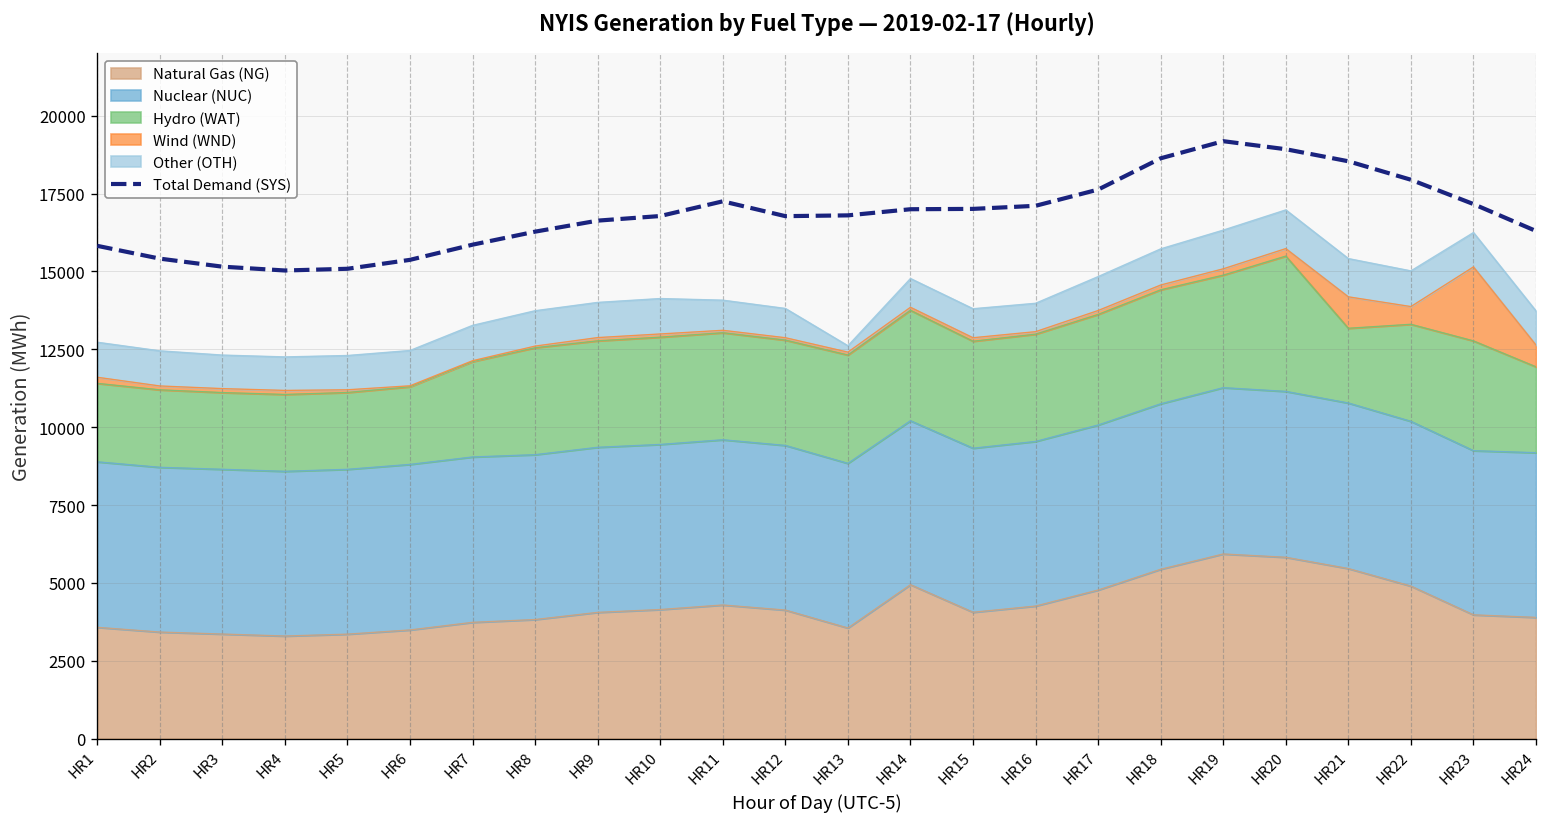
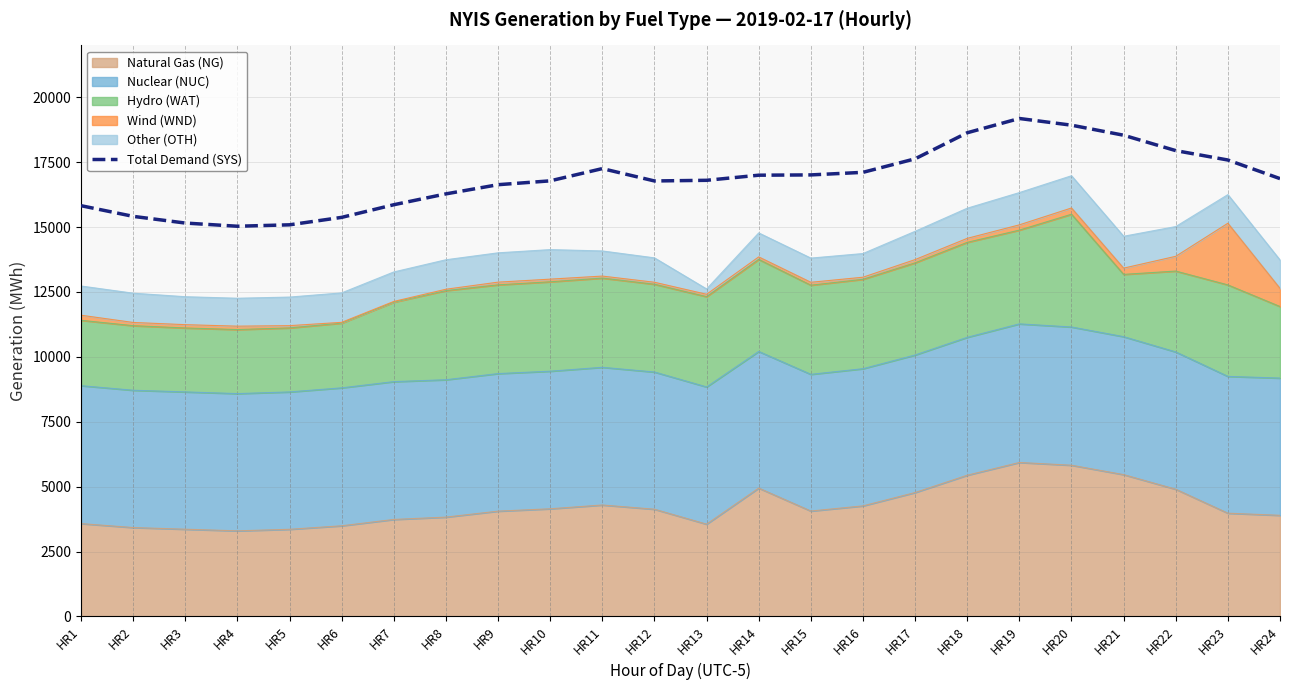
Wind (WND), HR21: 1000 -> 200
Total Demand (SYS), HR23: 17200 -> 17600
Total Demand (SYS), HR24: 16300 -> 16900
